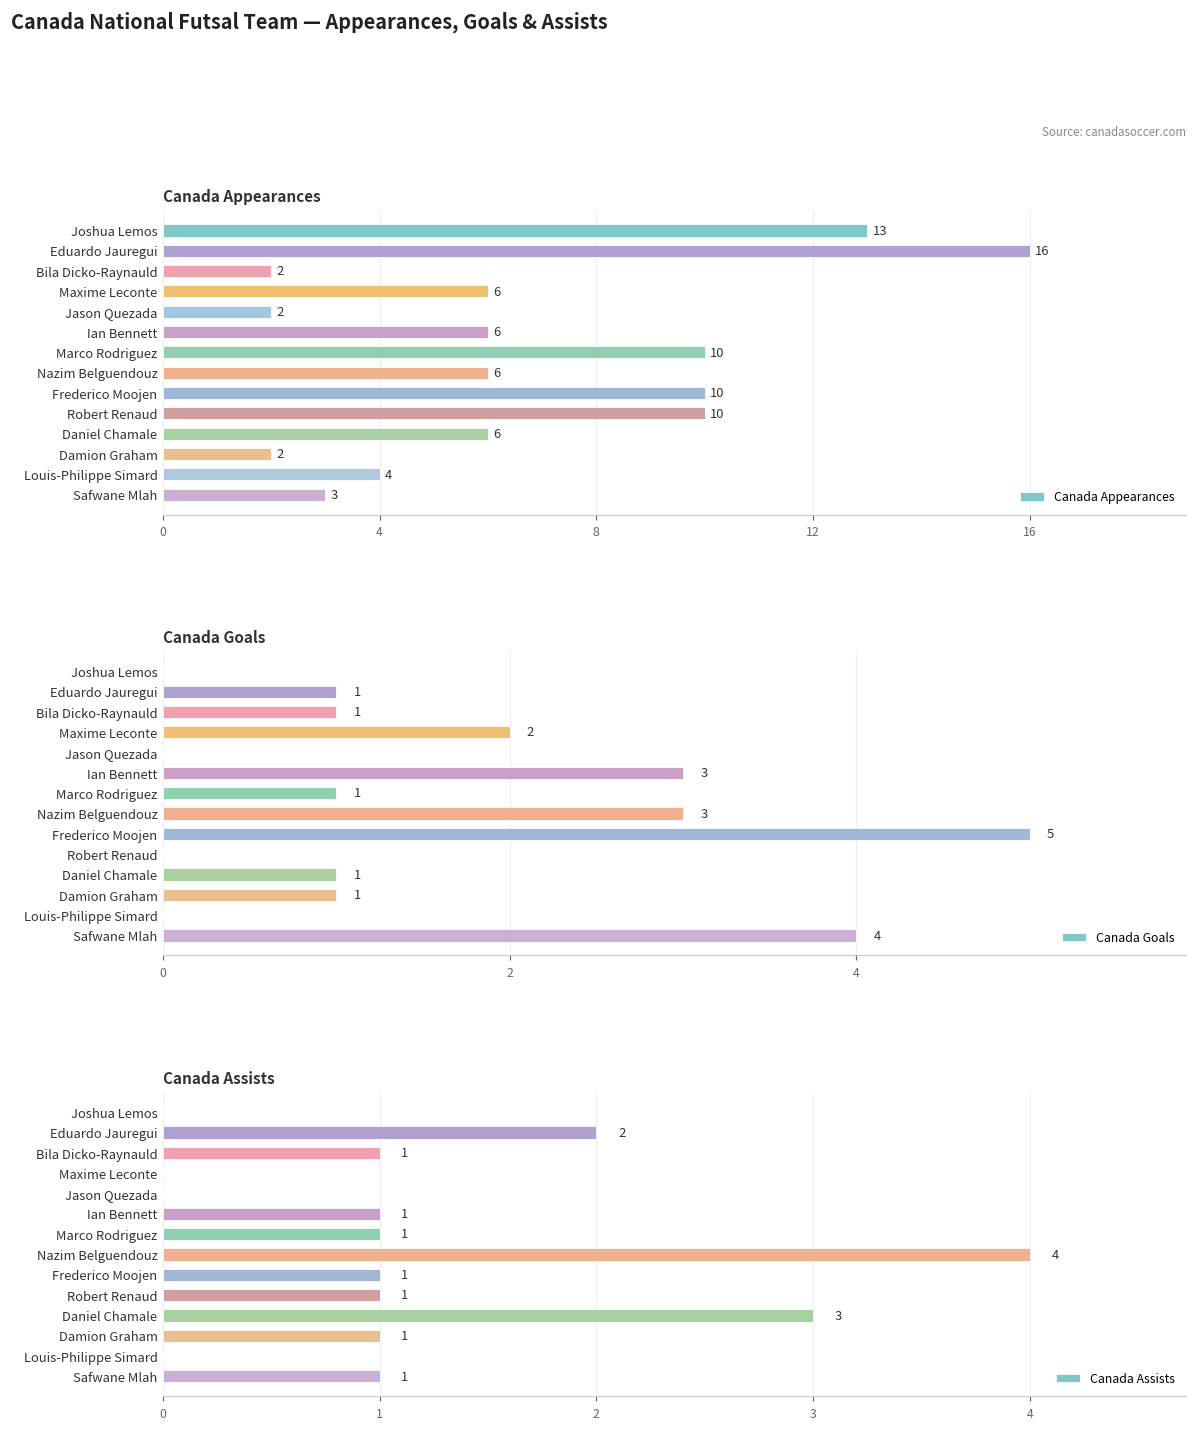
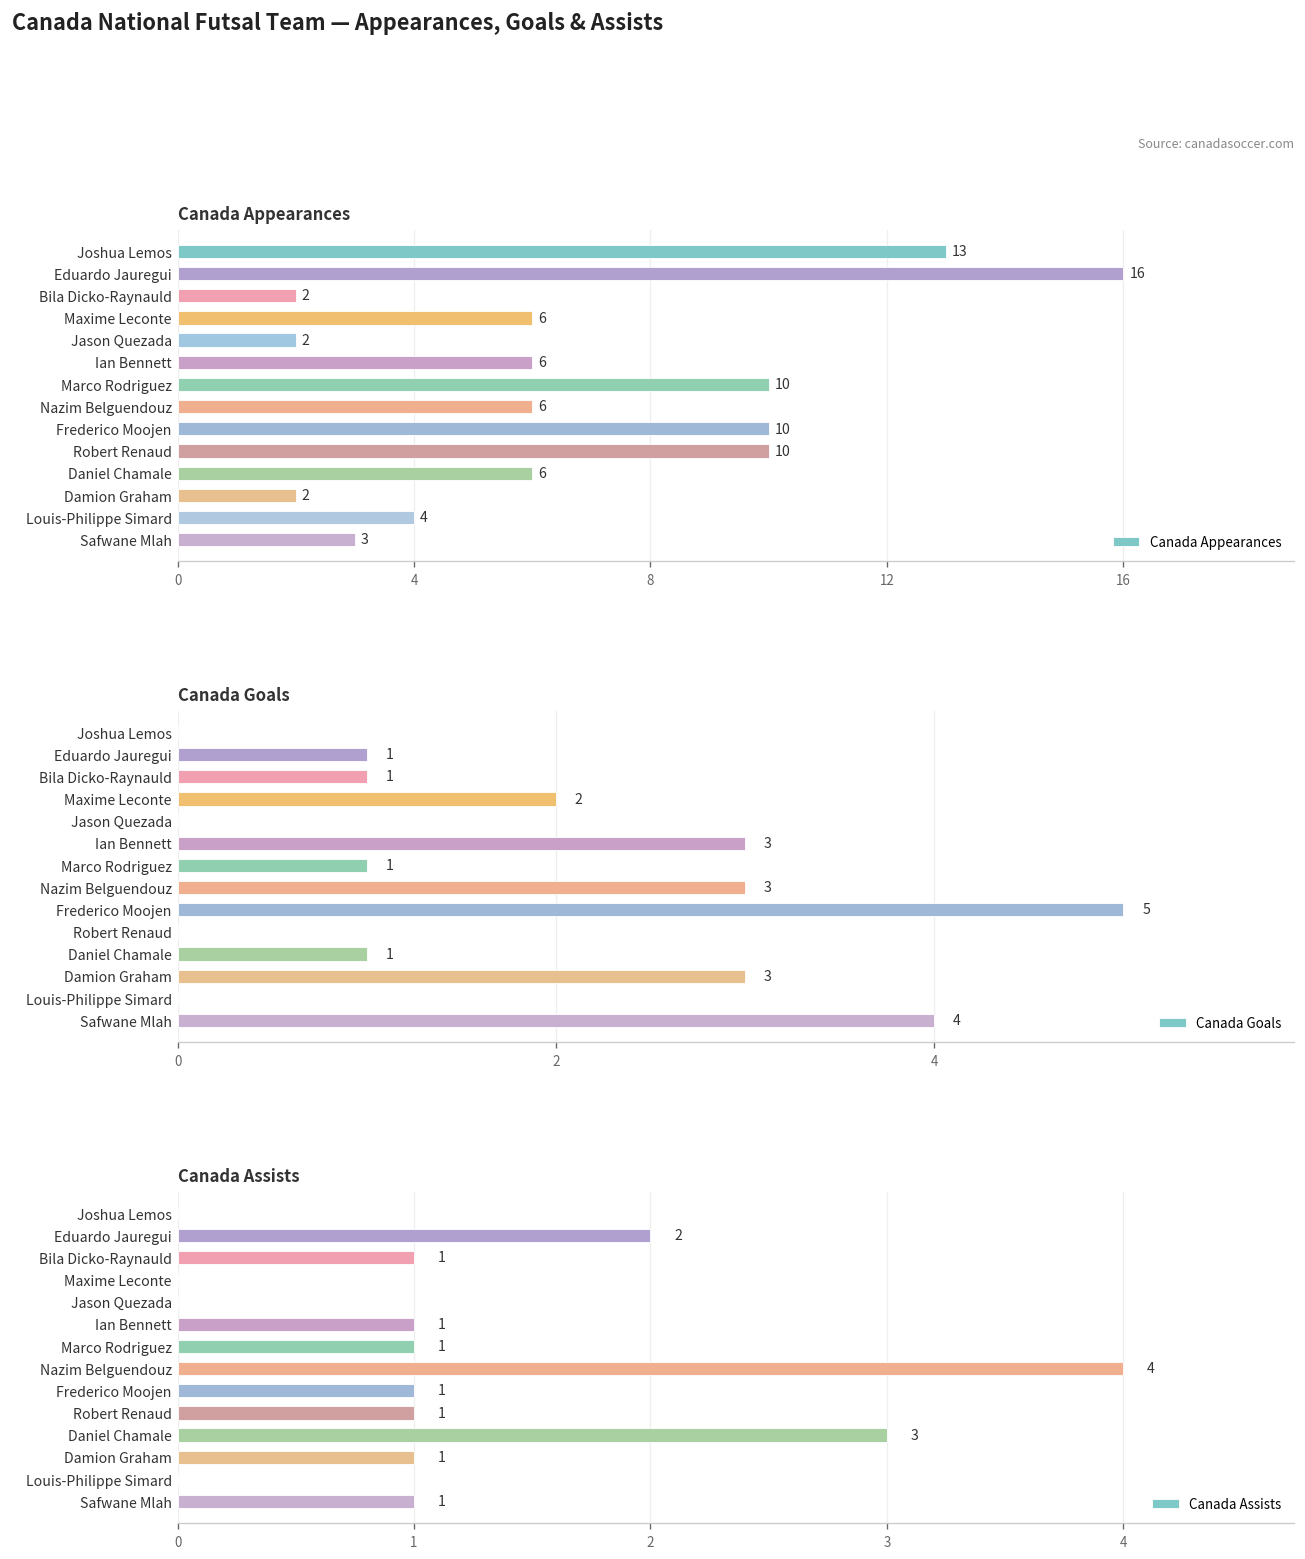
Canada Goals, Damion Graham: 1 -> 3
